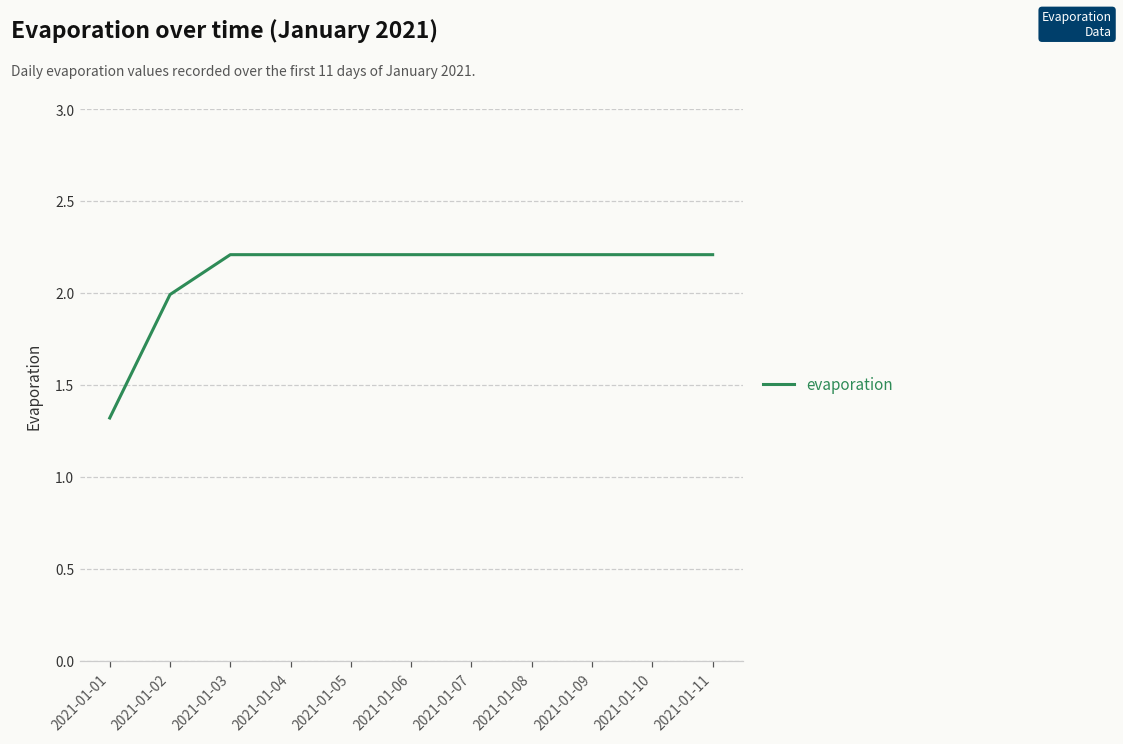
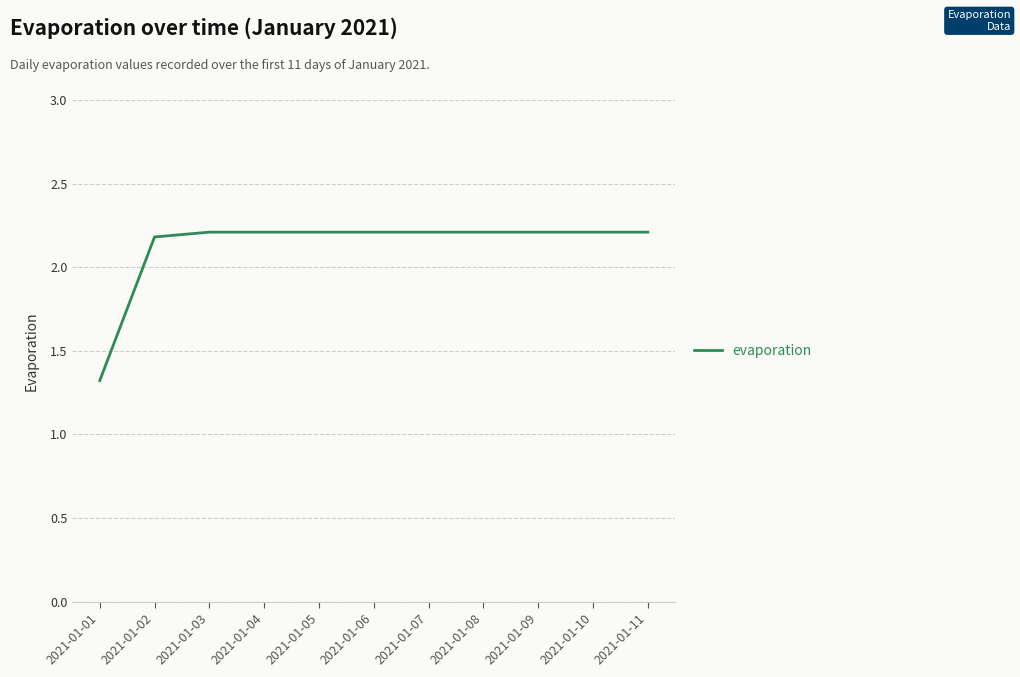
2021-01-02: 1.99 -> 2.18
